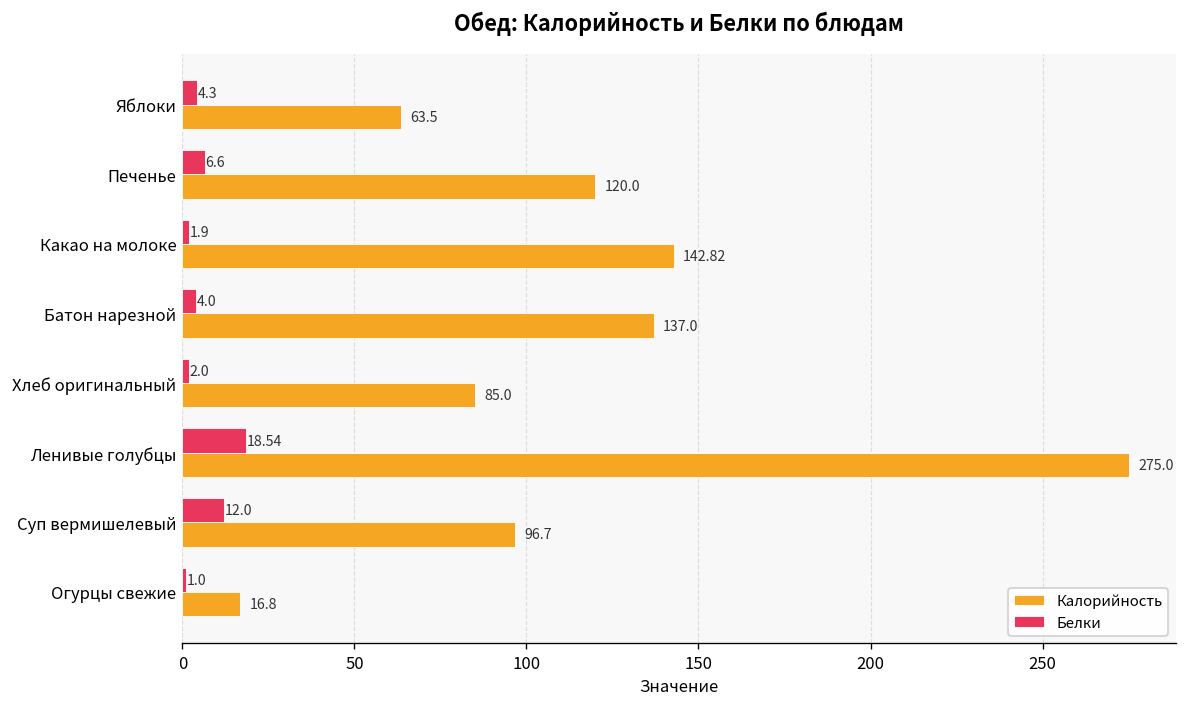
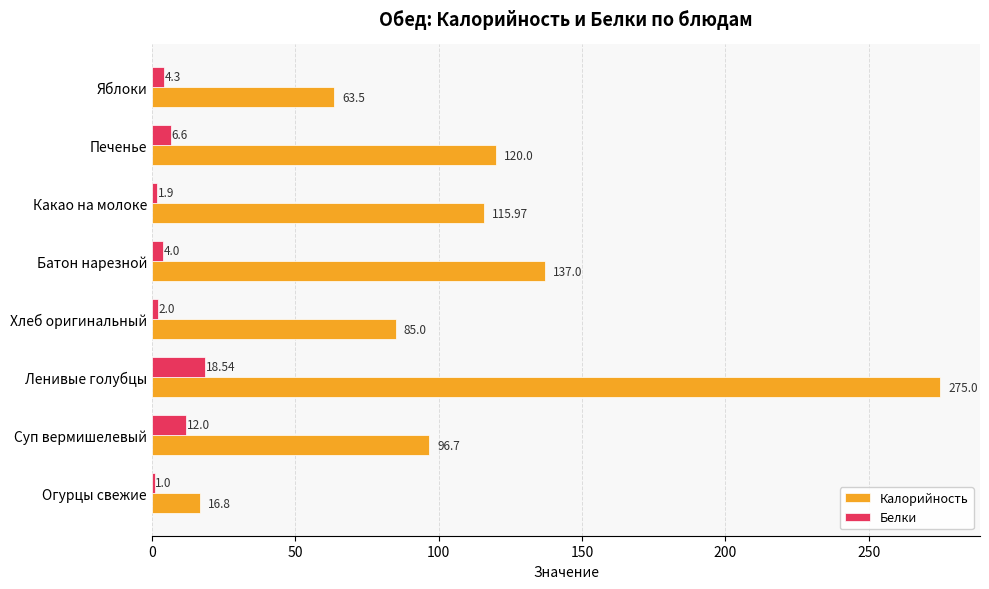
Калорийность, Какао на молоке: 142.82 -> 115.97
